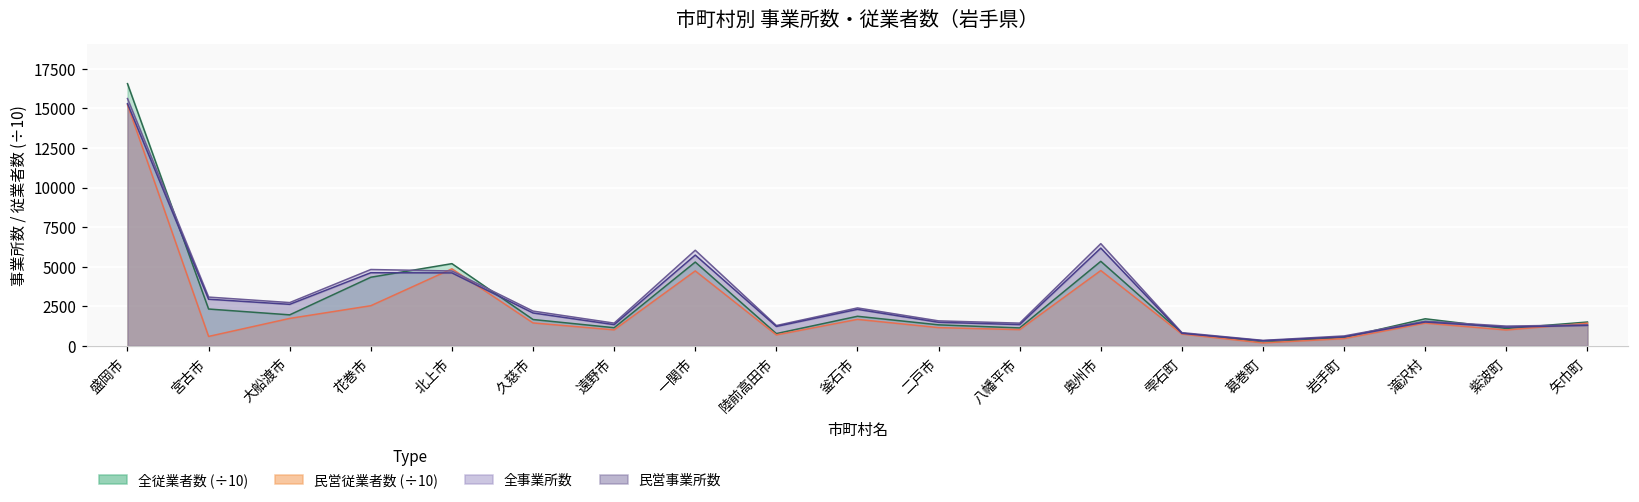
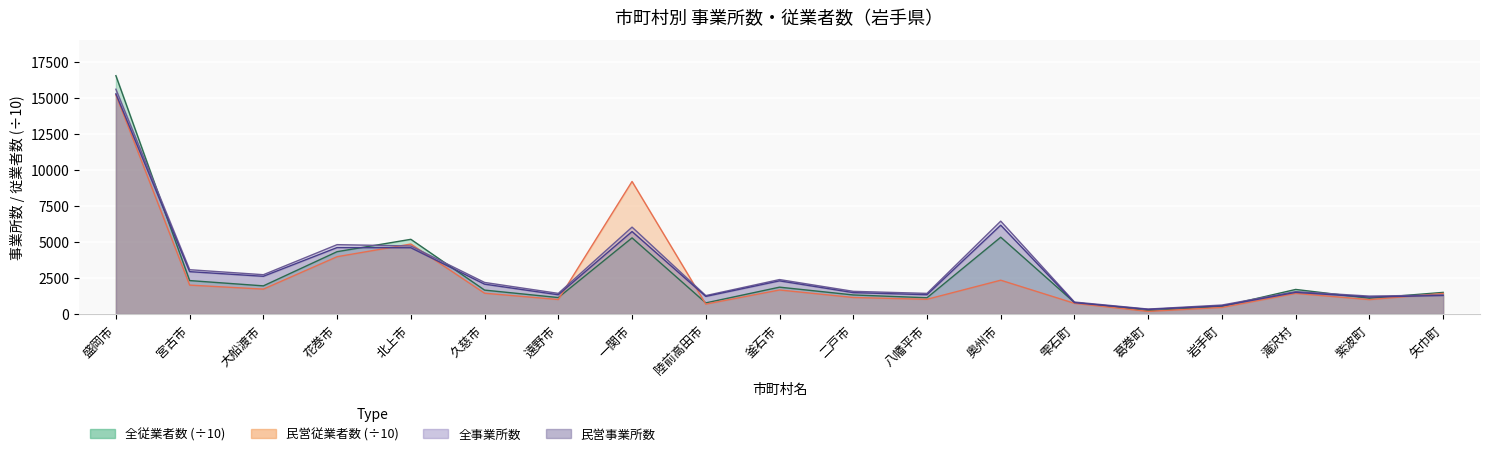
民営従業者数 (÷10), 宮古市: 600 -> 2000
民営従業者数 (÷10), 花巻市: 2500 -> 4000
民営従業者数 (÷10), 一関市: 4700 -> 9200
民営従業者数 (÷10), 奥州市: 4800 -> 2400
